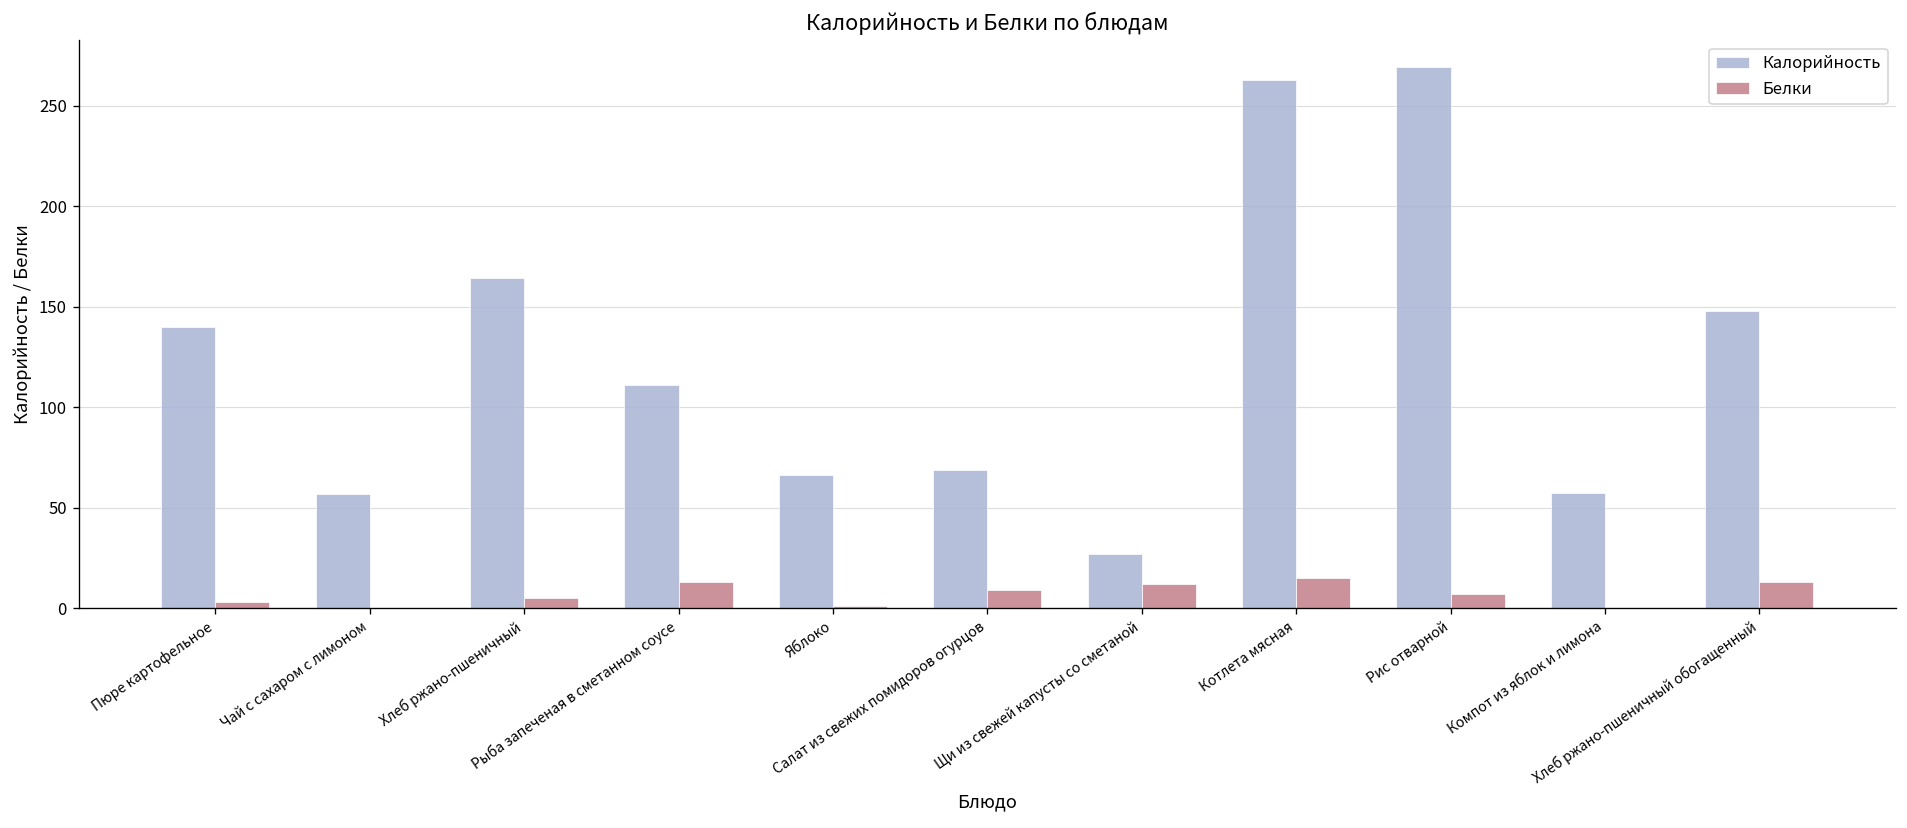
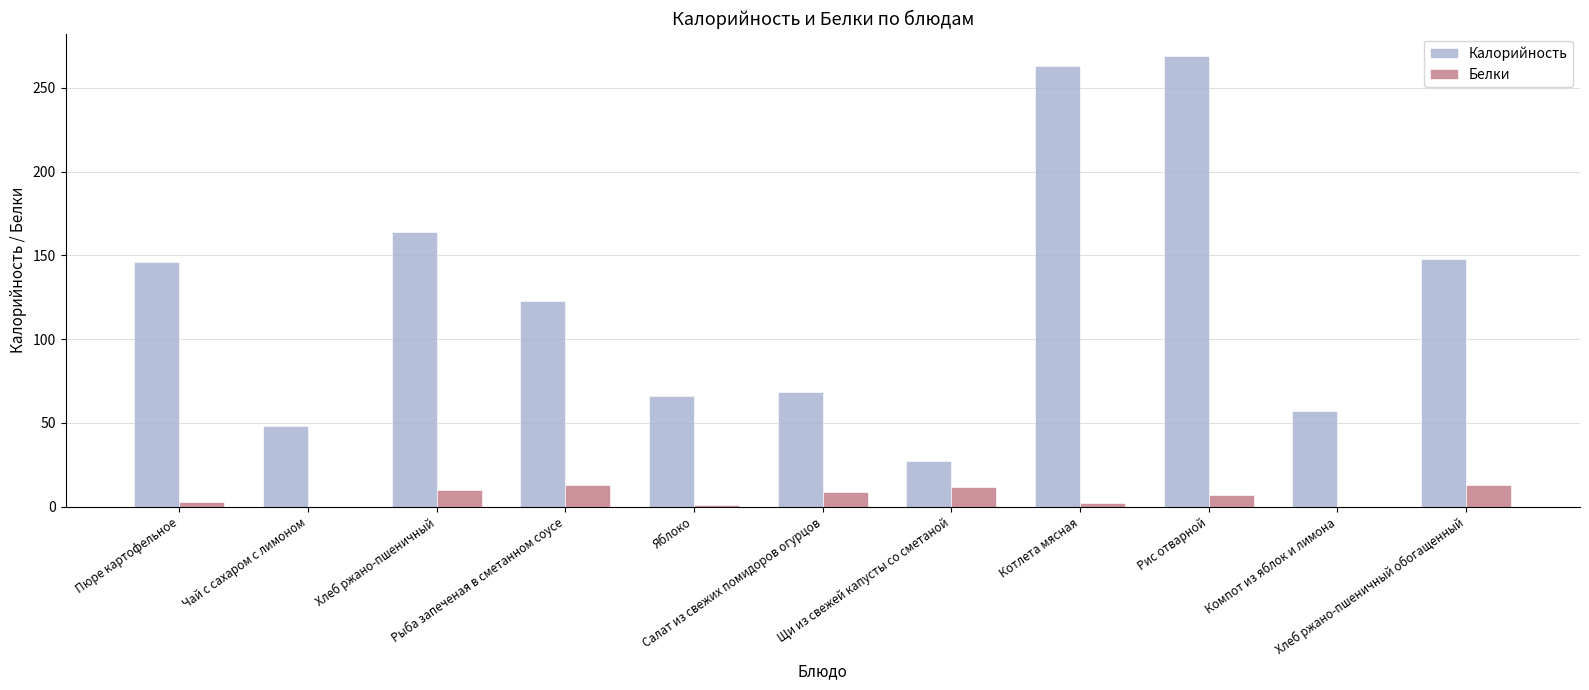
Калорийность, Пюре картофельное: 140 -> 146
Калорийность, Чай с сахаром с лимоном: 57 -> 48
Белки, Хлеб ржано-пшеничный: 5 -> 10
Калорийность, Рыба запеченая в сметанном соусе: 111 -> 123
Белки, Котлета мясная: 15 -> 2
